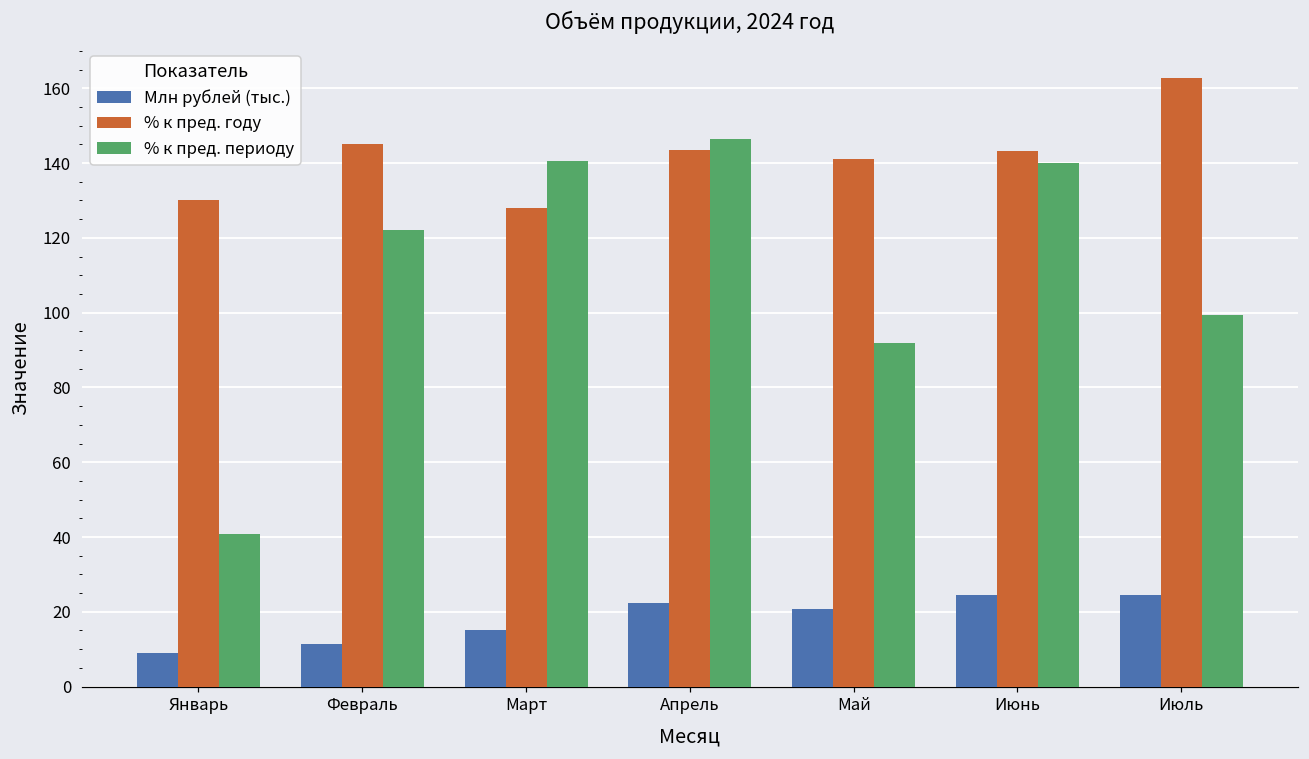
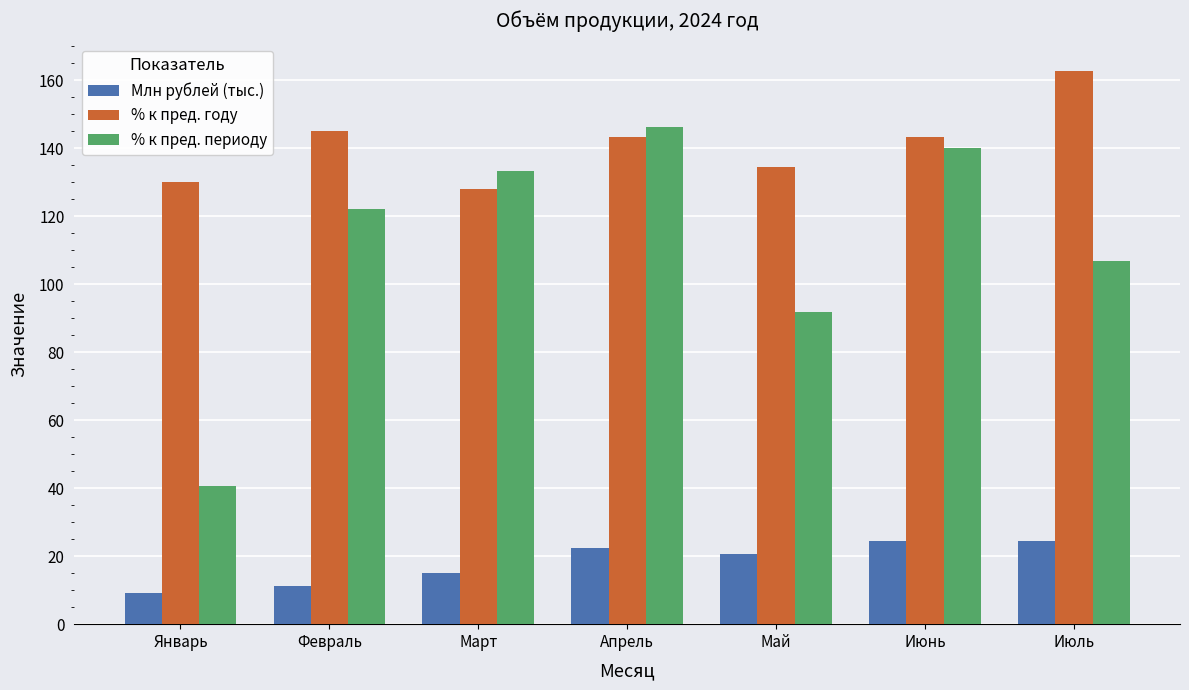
% к пред. периоду, Март: 141 -> 133
% к пред. году, Май: 141 -> 134
% к пред. периоду, Июль: 99 -> 107
